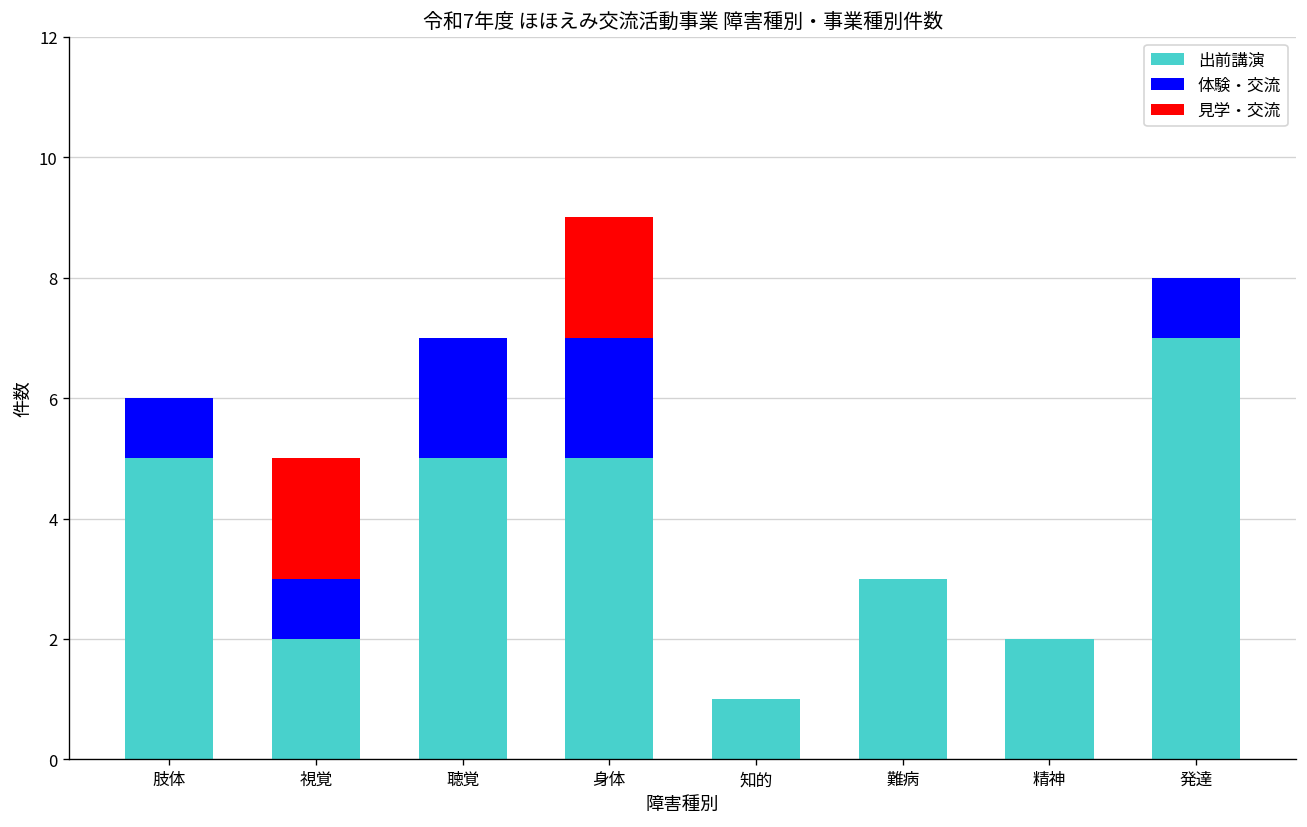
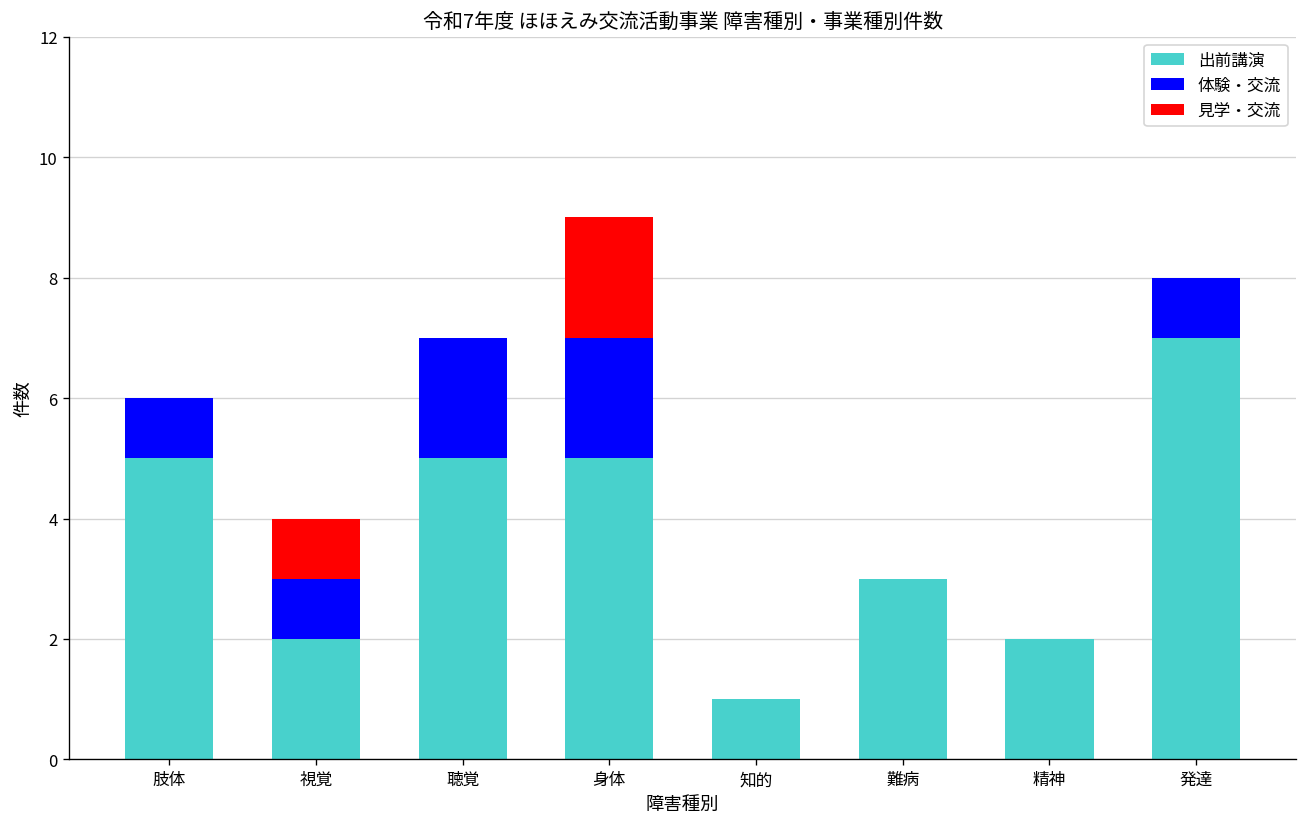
見学・交流, 視覚: 2 -> 1
